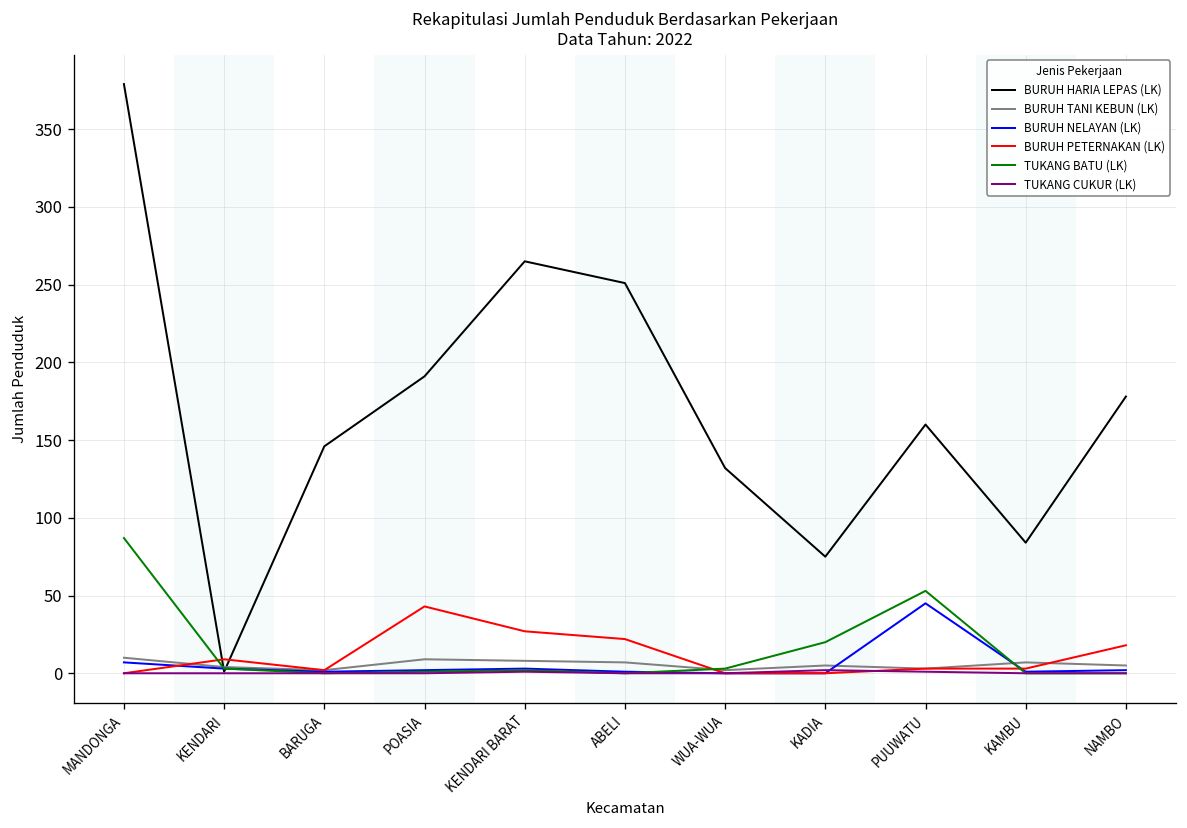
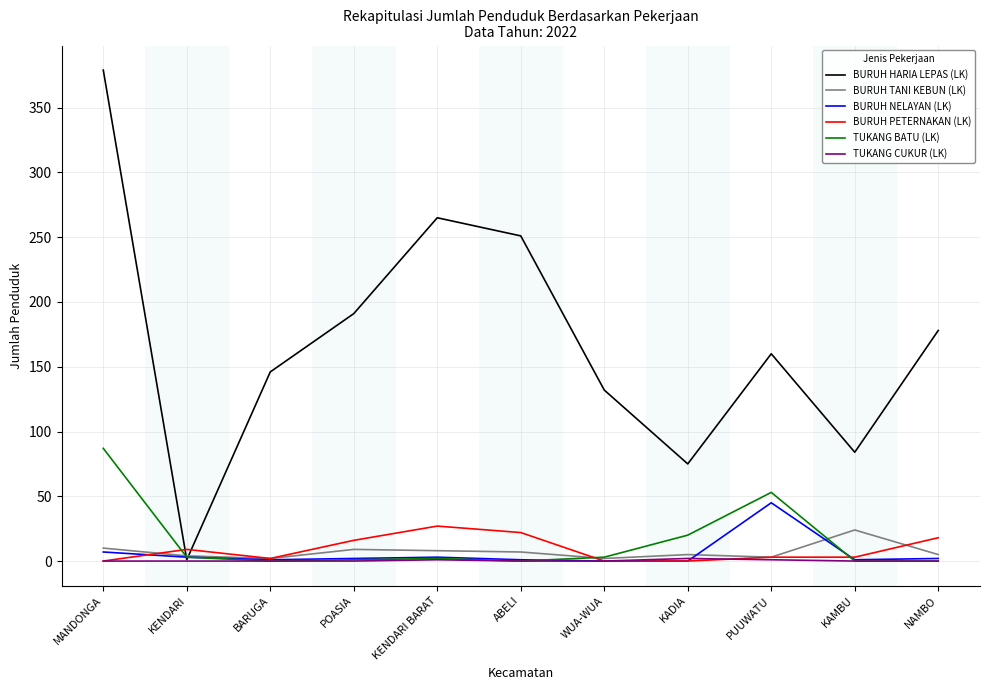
BURUH PETERNAKAN (LK), POASIA: 43 -> 16
BURUH TANI KEBUN (LK), KAMBU: 7 -> 24
